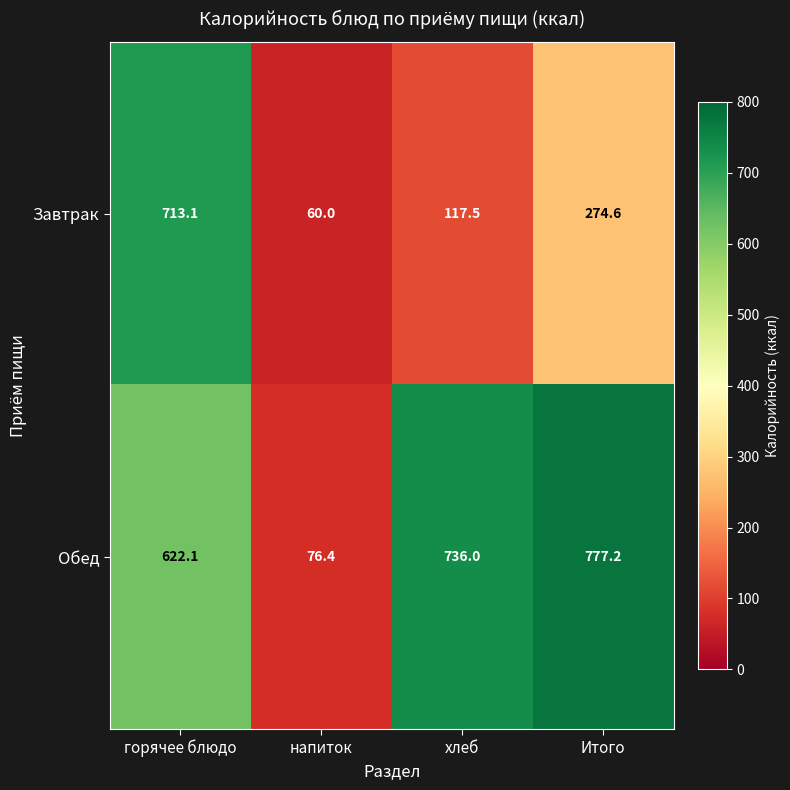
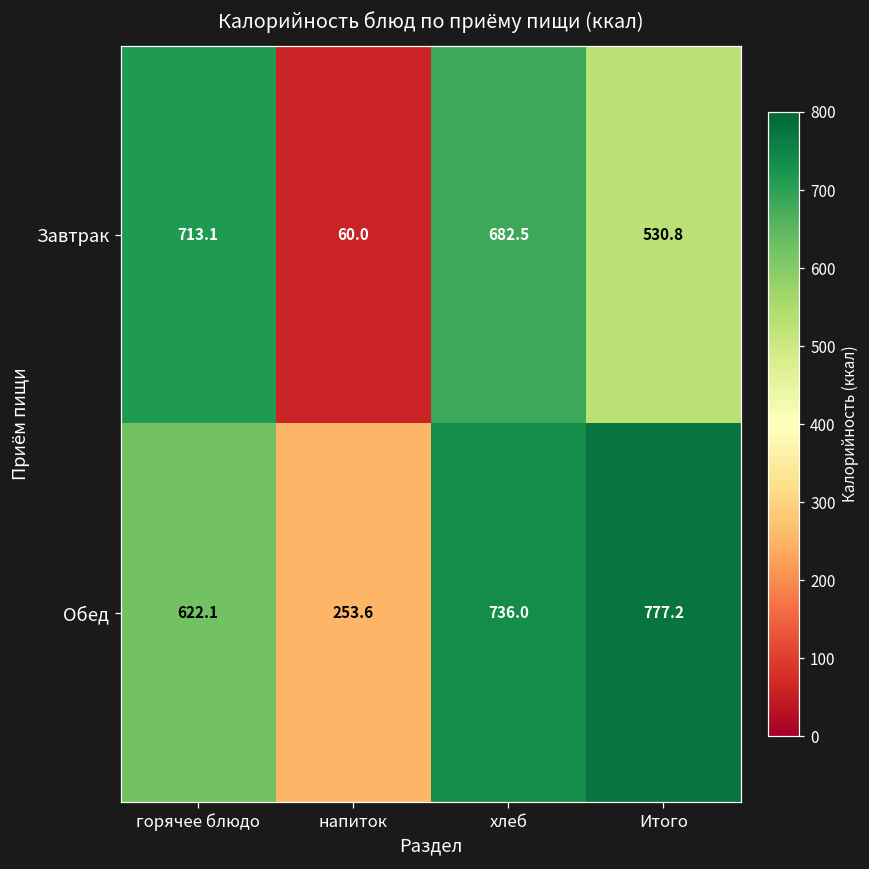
Завтрак, хлеб: 117.5 -> 682.5
Завтрак, Итого: 274.6 -> 530.8
Обед, напиток: 76.4 -> 253.6
